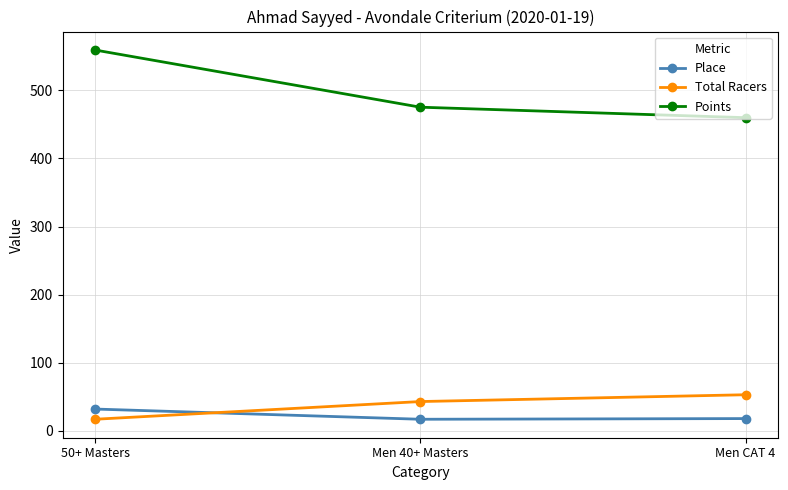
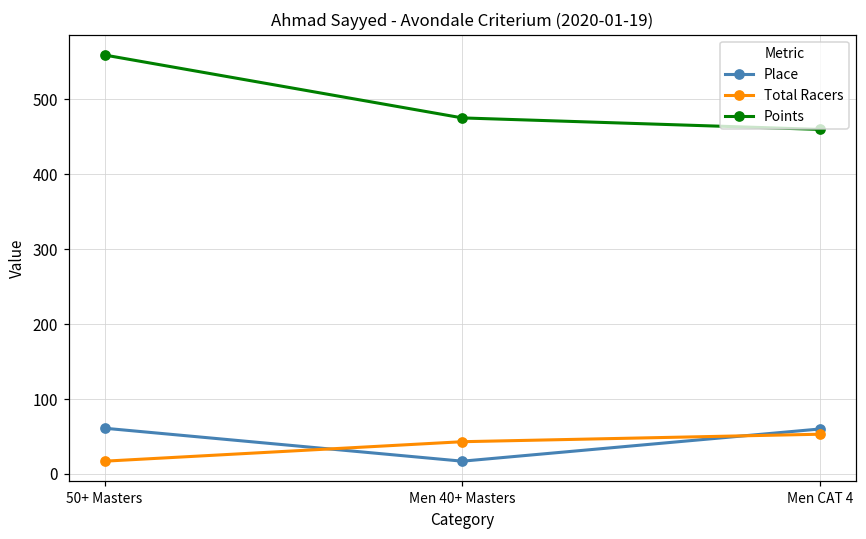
Place, 50+ Masters: 30 -> 60
Place, Men CAT 4: 20 -> 60
